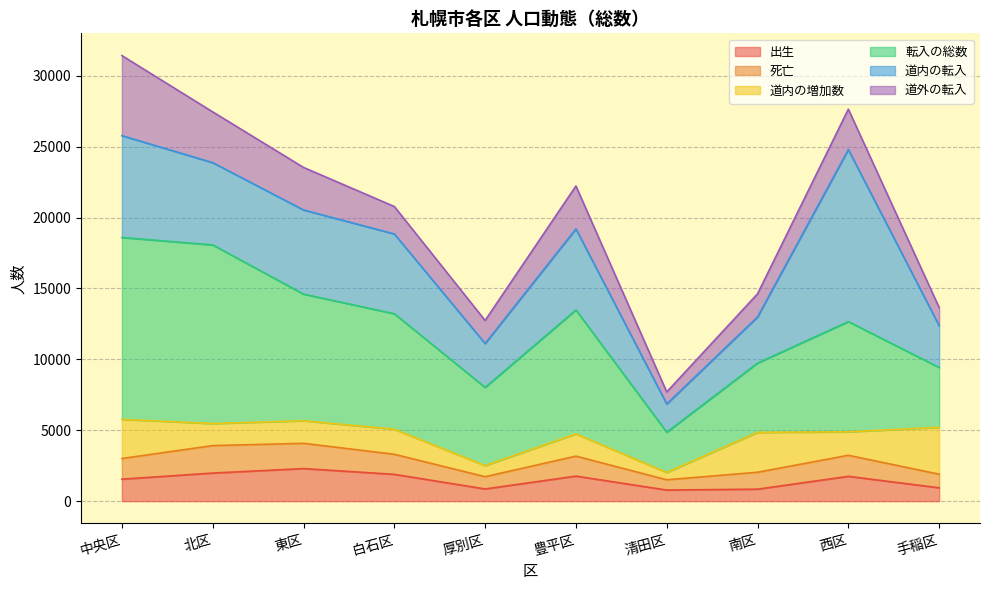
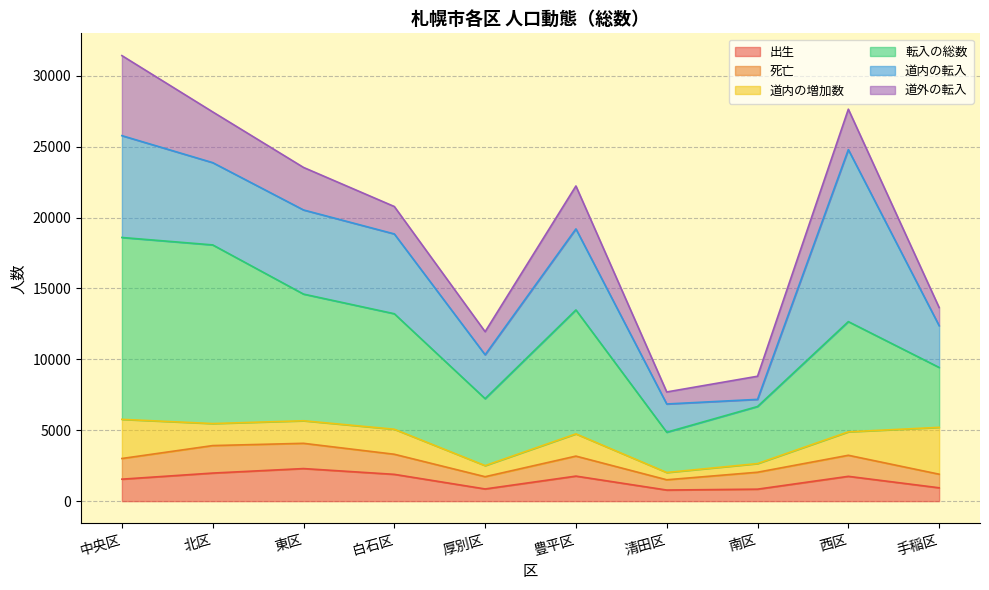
転入の総数, 厚別区: 5500 -> 4700
道内の増加数, 南区: 2800 -> 600
転入の総数, 南区: 4900 -> 4000
道内の転入, 南区: 3300 -> 500
